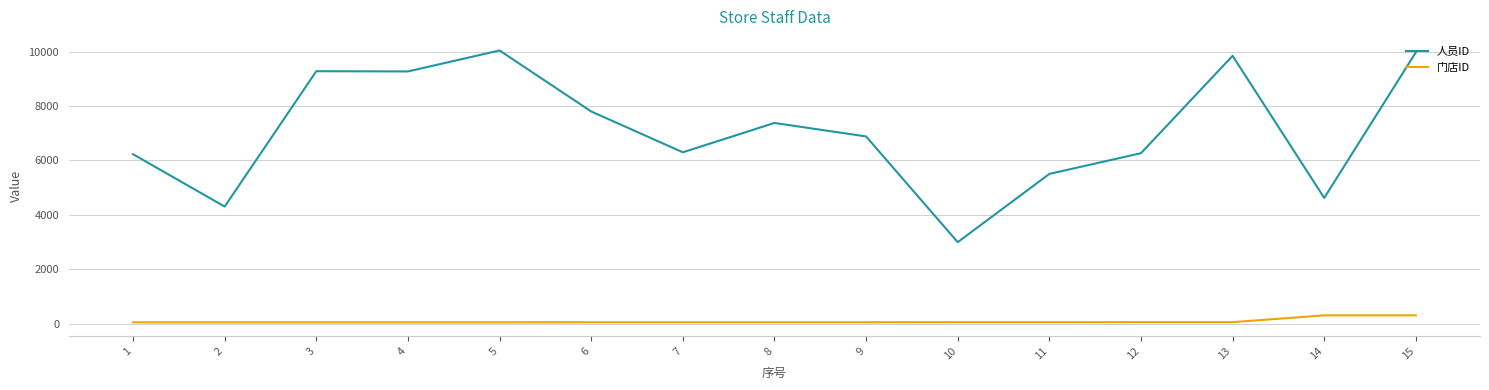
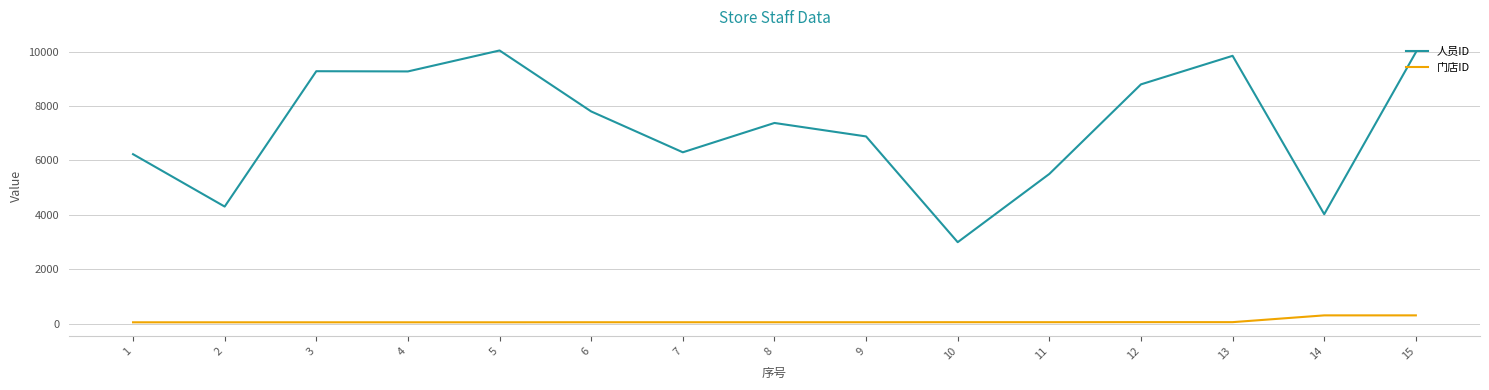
人员ID, 12: 6300 -> 8800
人员ID, 14: 4600 -> 4000
